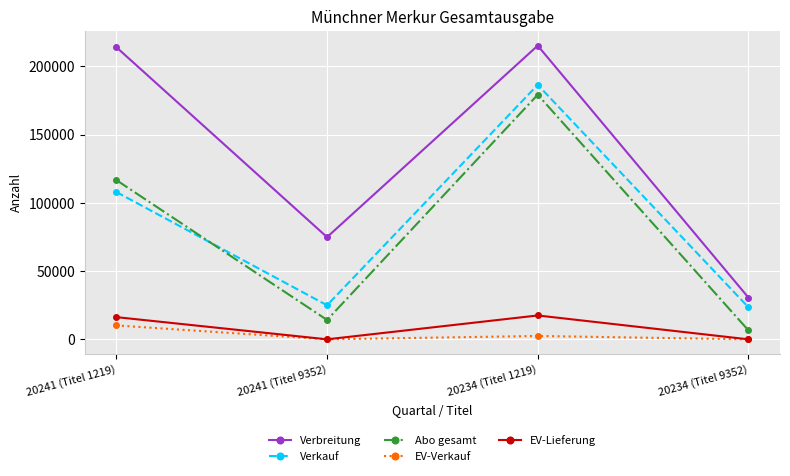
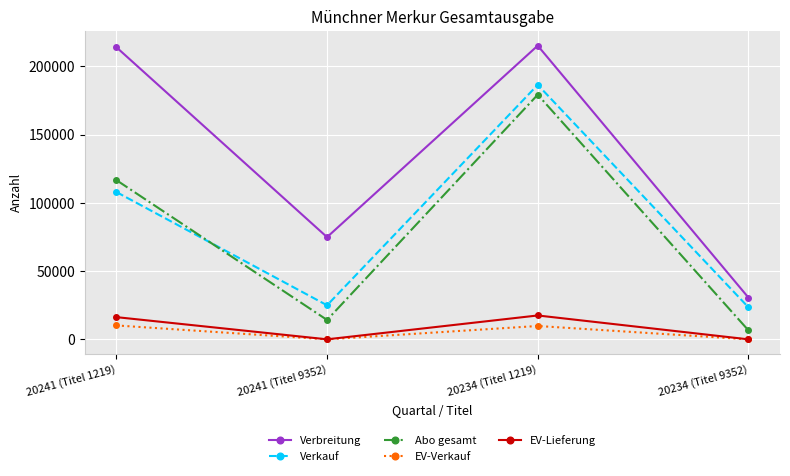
EV-Verkauf, 20234 (Titel 1219): 3000 -> 10000
